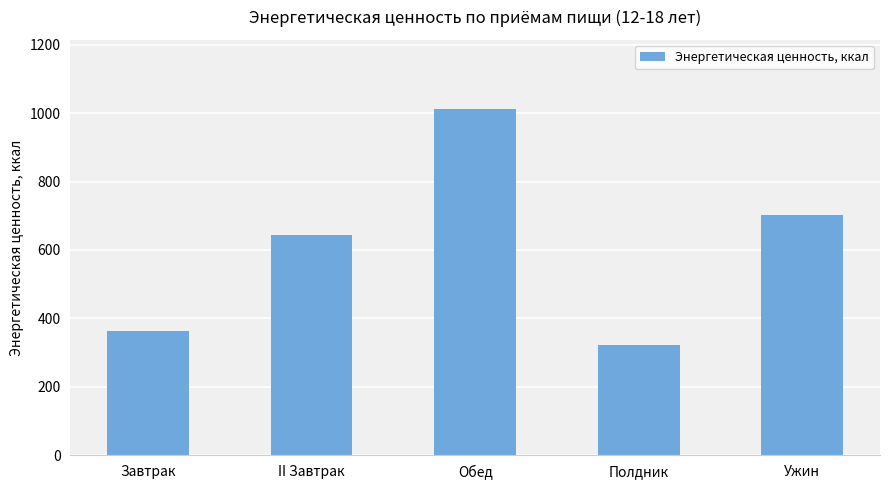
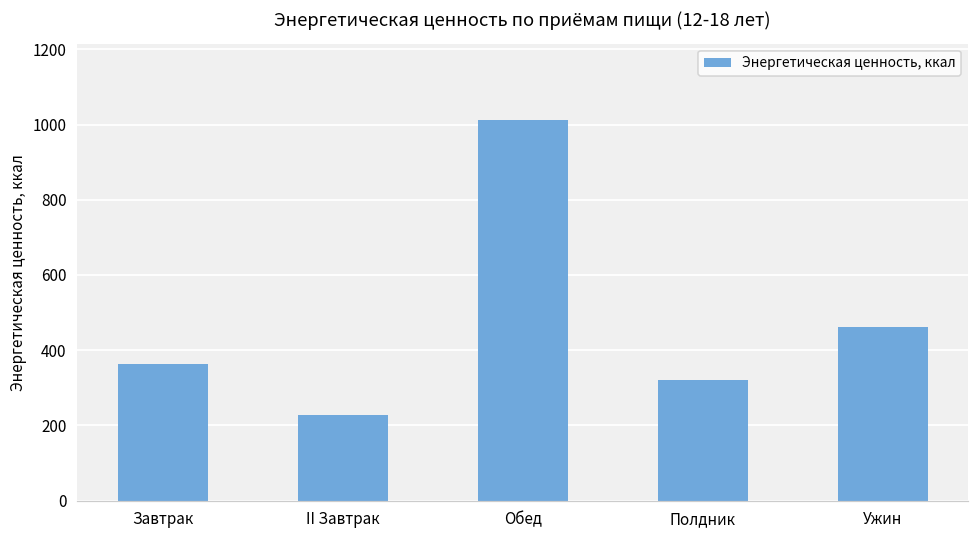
II Завтрак: 640 -> 230
Ужин: 700 -> 460
